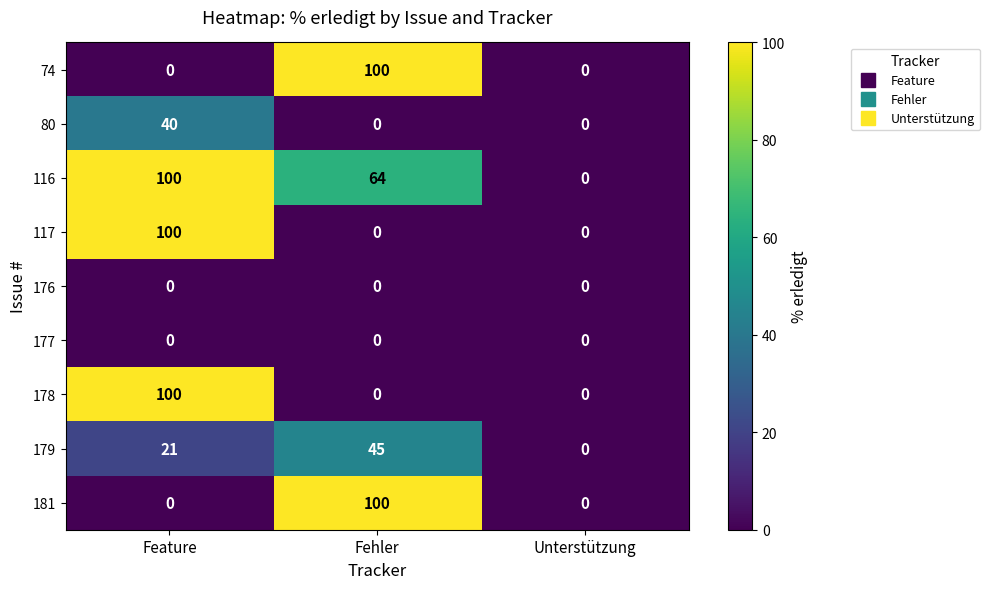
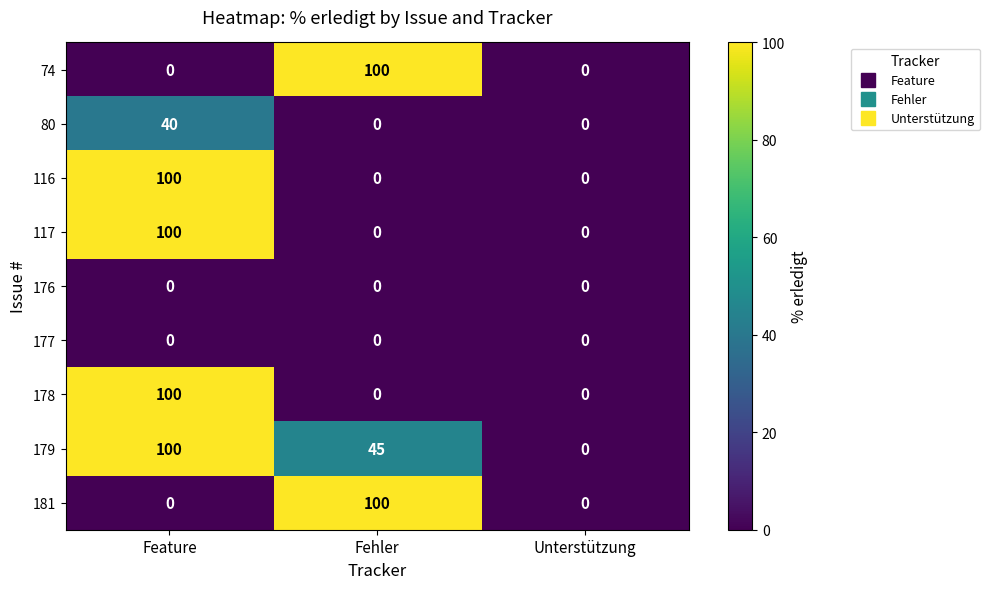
116, Fehler: 64 -> 0
179, Feature: 21 -> 100
